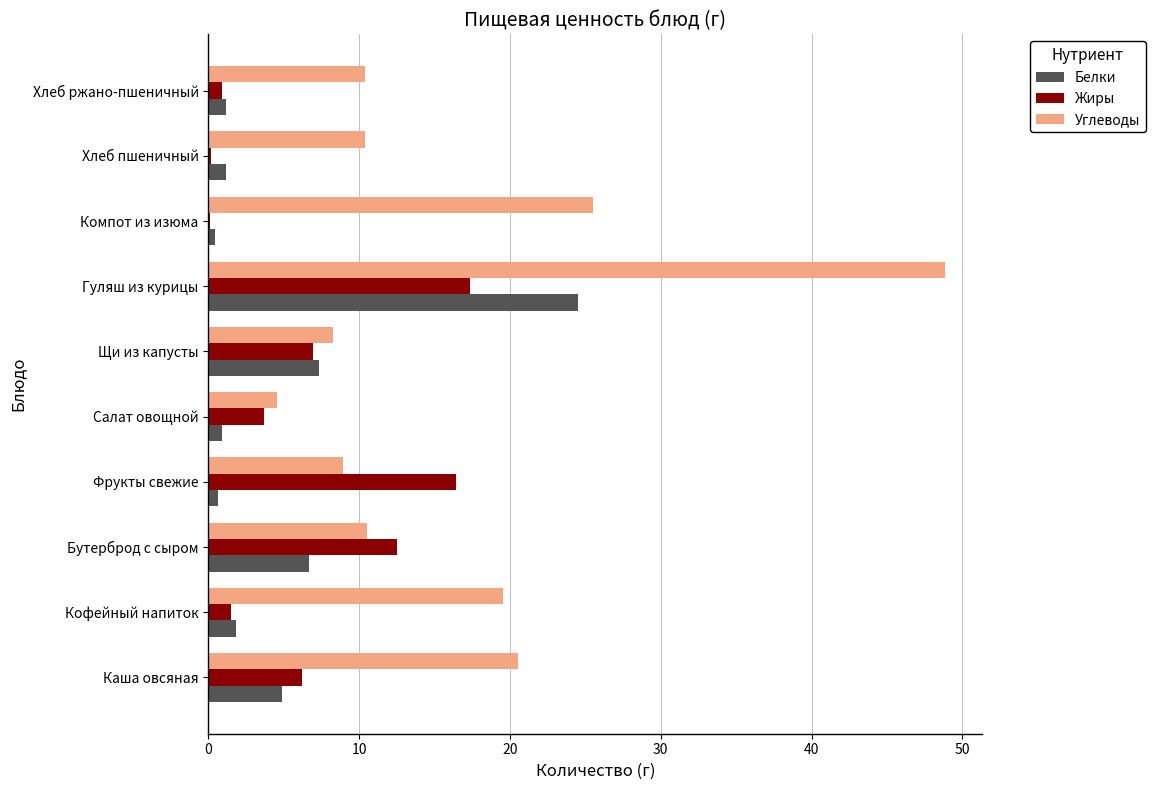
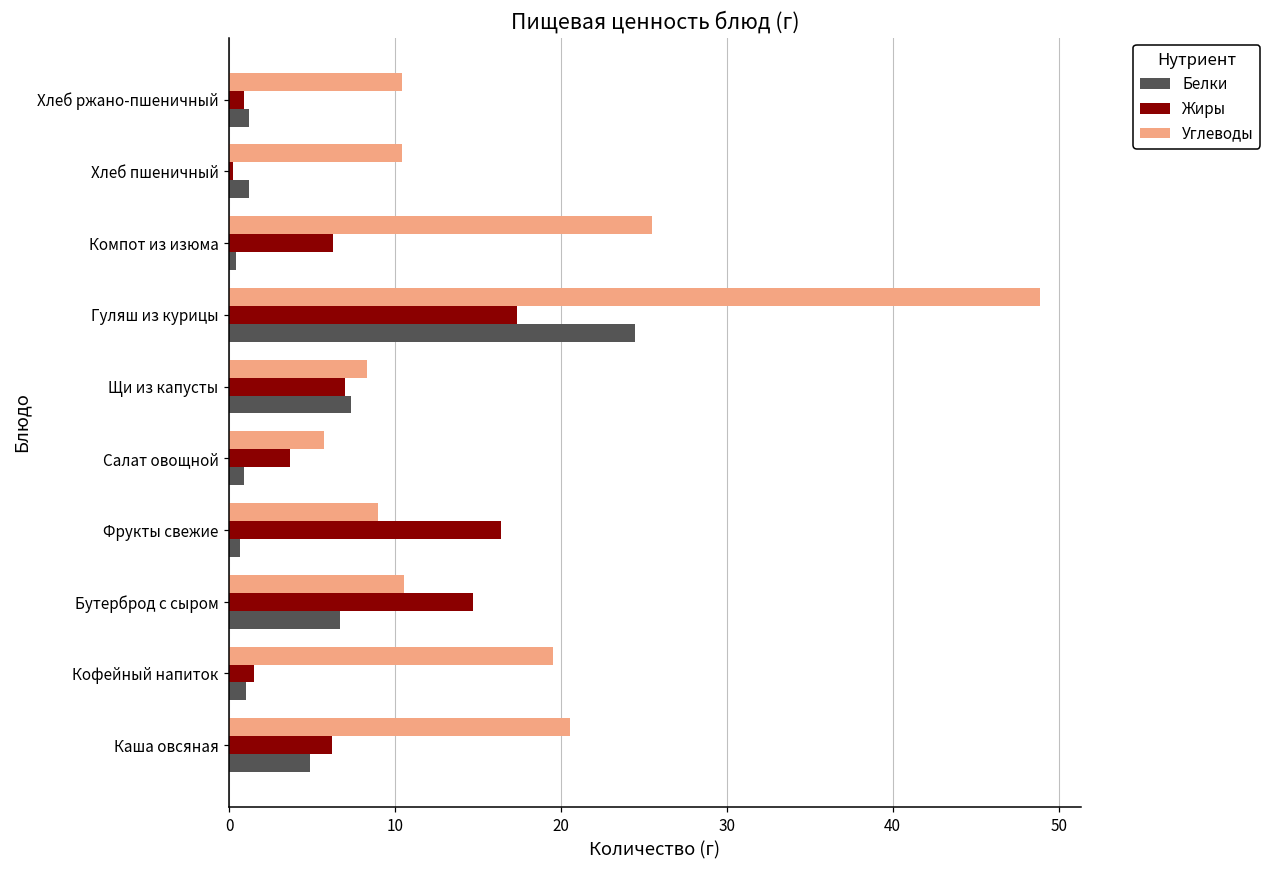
Жиры, Компот из изюма: 0.1 -> 6.3
Углеводы, Салат овощной: 4.5 -> 5.7
Жиры, Бутерброд с сыром: 12.5 -> 14.7
Белки, Кофейный напиток: 1.8 -> 1.0
